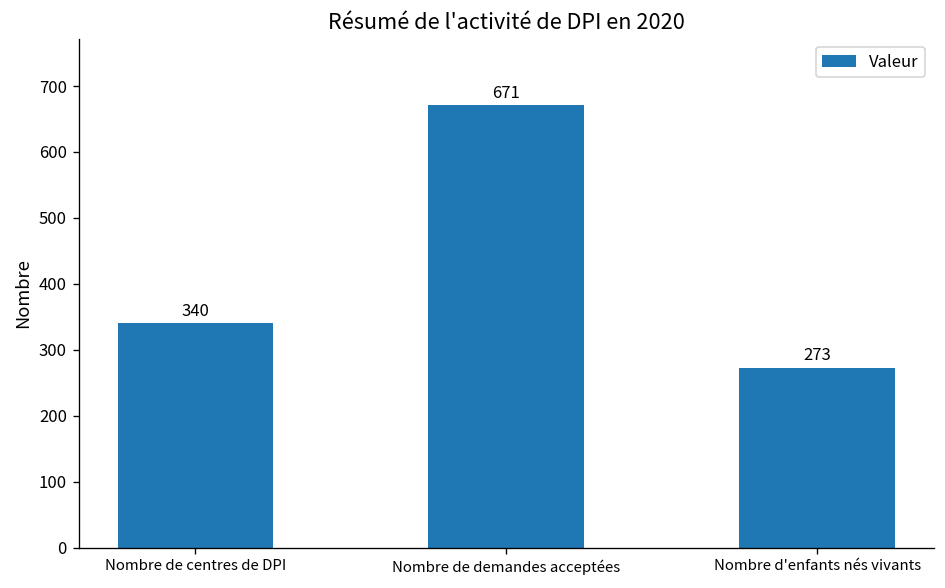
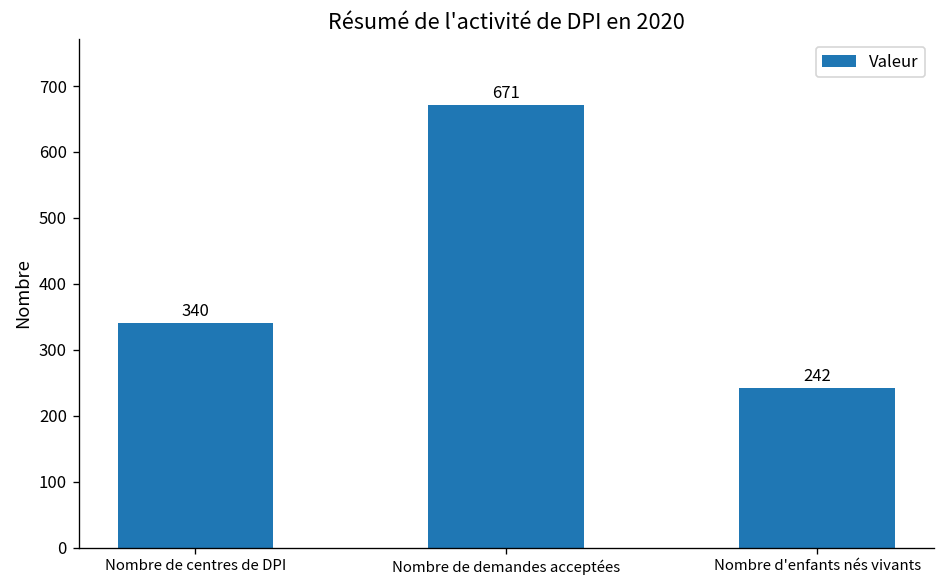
Nombre d'enfants nés vivants: 273 -> 242
